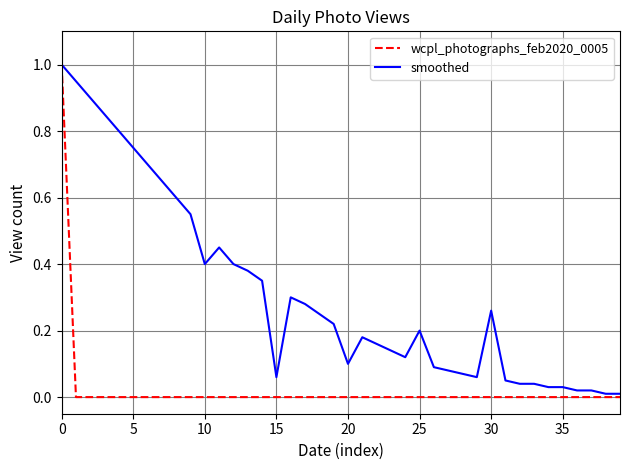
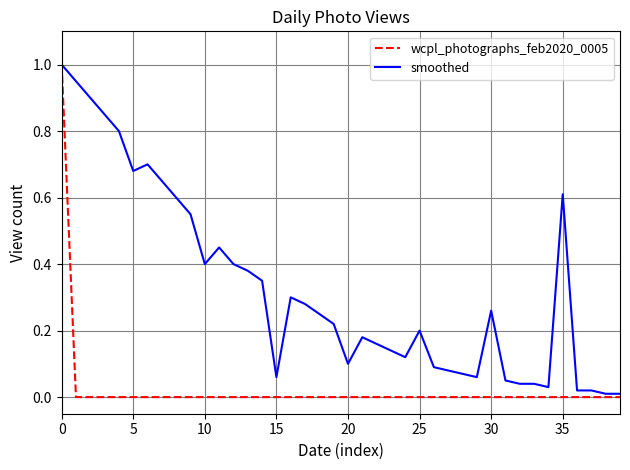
smoothed, 5: 0.75 -> 0.68
smoothed, 35: 0.03 -> 0.61
